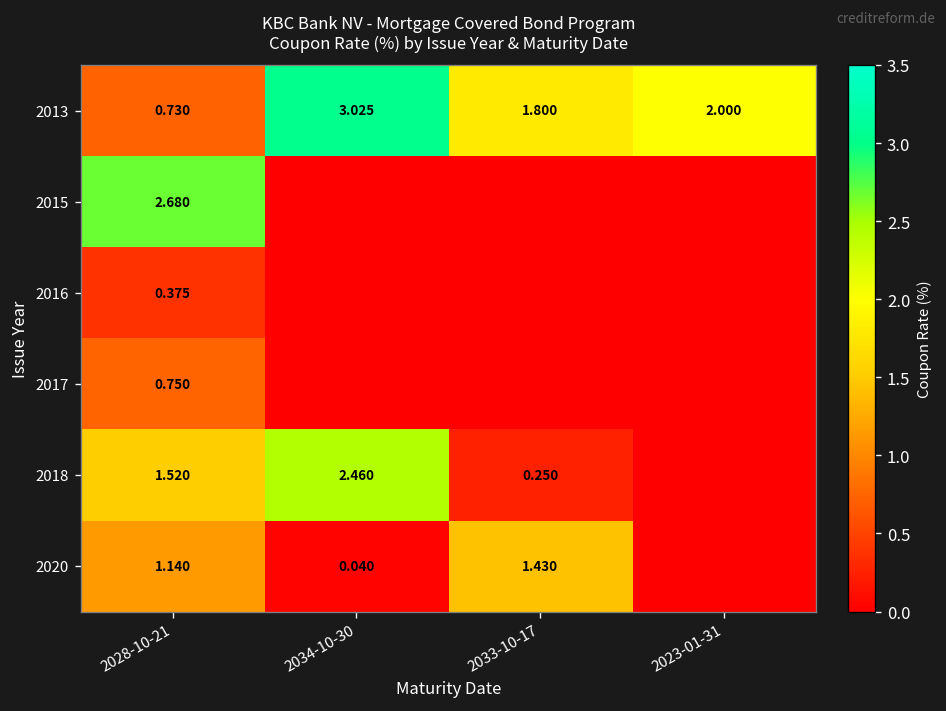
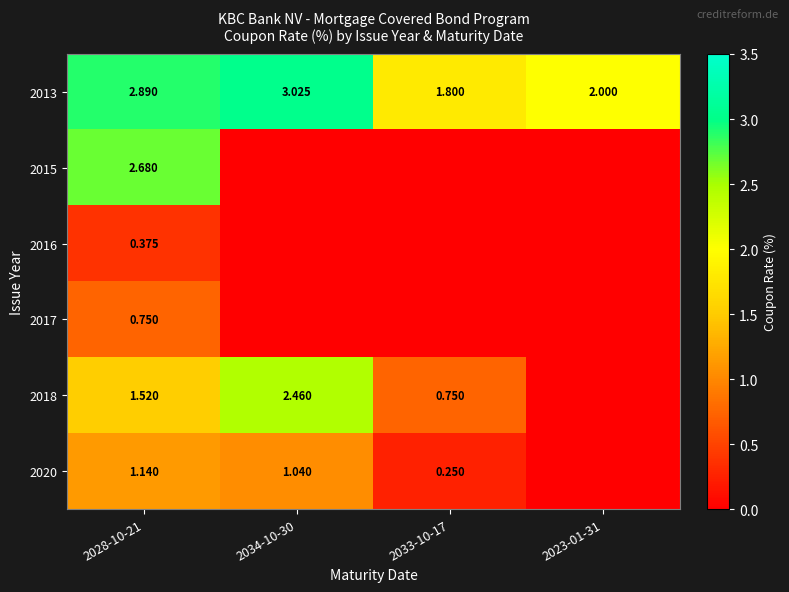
2013, 2028-10-21: 0.730 -> 2.890
2018, 2033-10-17: 0.250 -> 0.750
2020, 2034-10-30: 0.040 -> 1.040
2020, 2033-10-17: 1.430 -> 0.250
